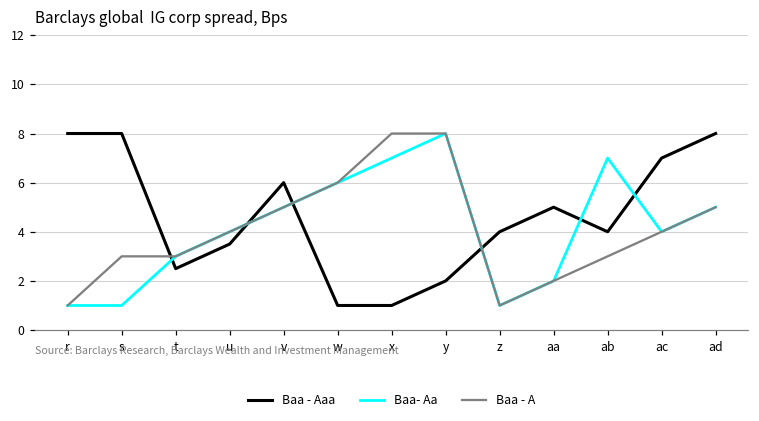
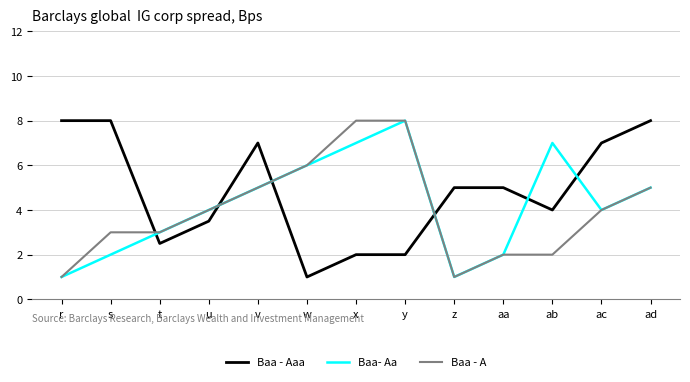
Baa- Aa, s: 1 -> 2
Baa - Aaa, v: 6 -> 7
Baa - Aaa, x: 1 -> 2
Baa - Aaa, z: 4 -> 5
Baa - A, ab: 3 -> 2
